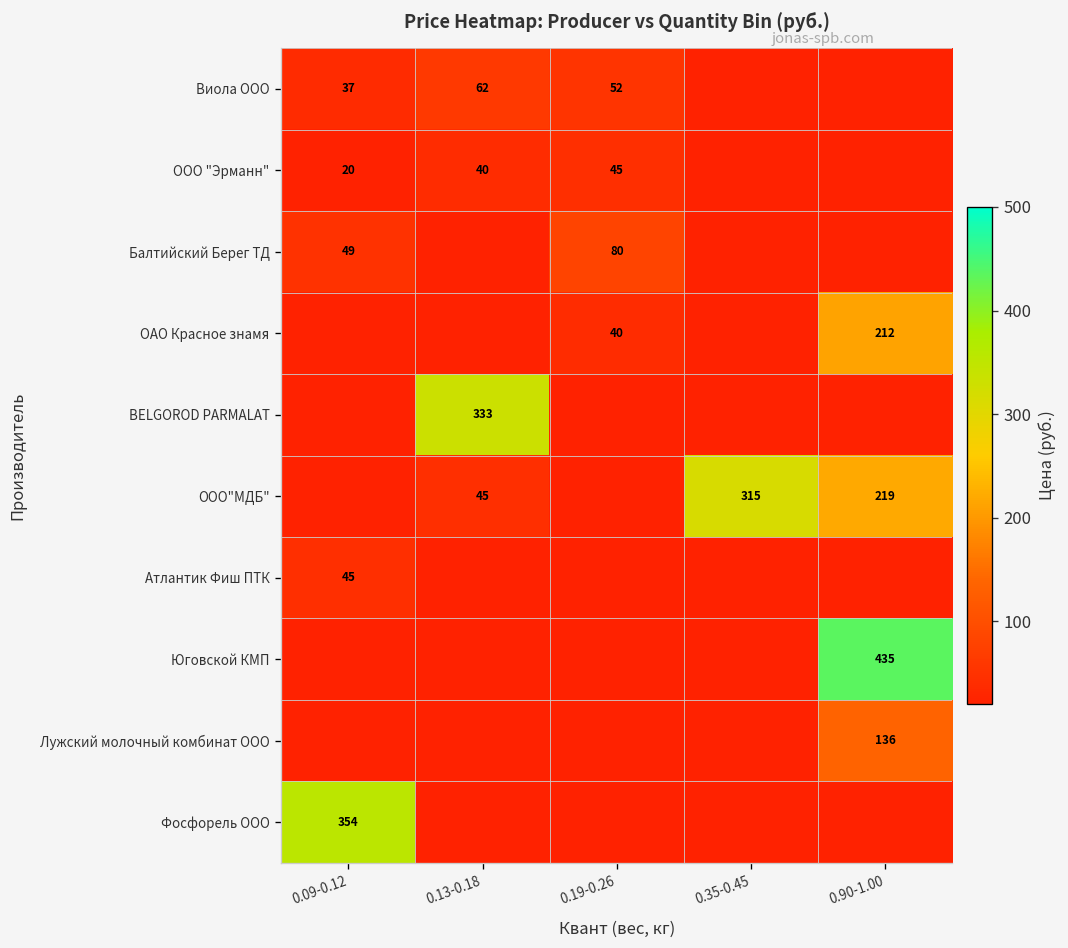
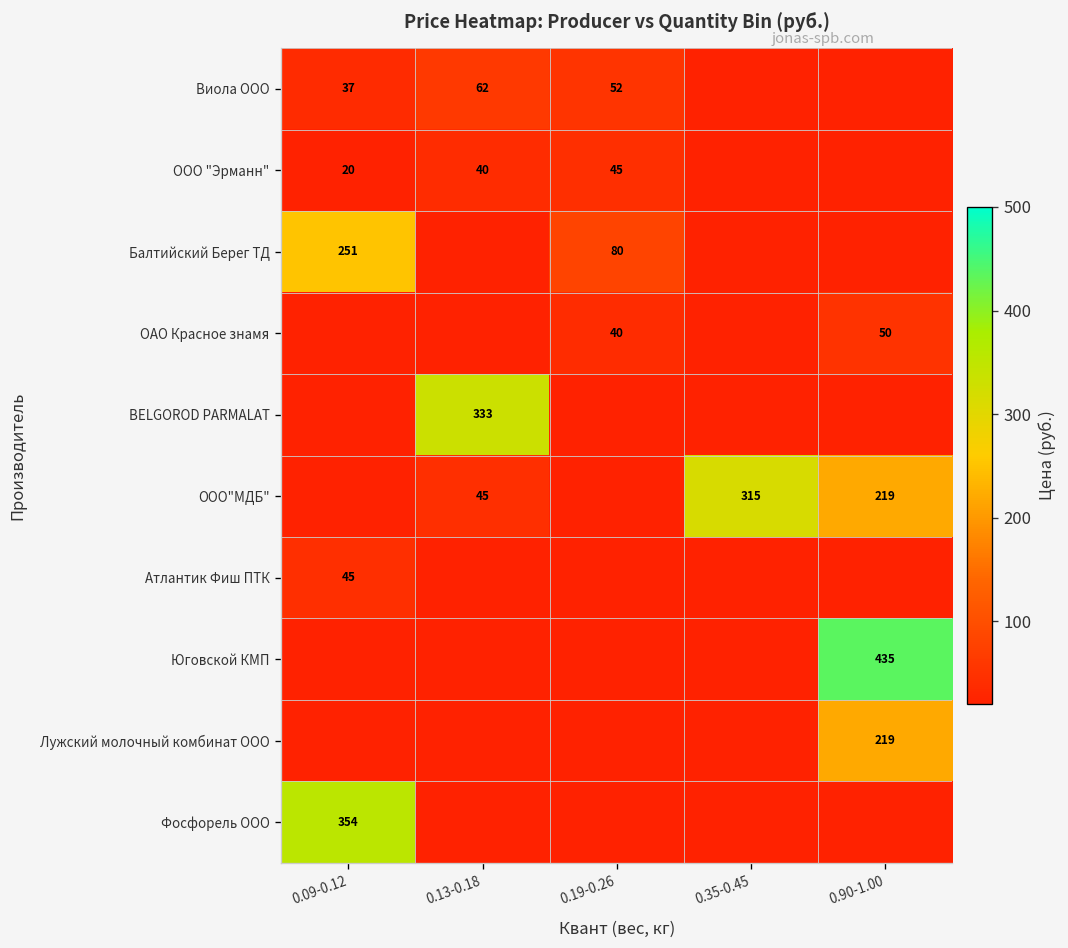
Балтийский Берег ТД, 0.09-0.12: 49 -> 251
ОАО Красное знамя, 0.90-1.00: 212 -> 50
Лужский молочный комбинат ООО, 0.90-1.00: 136 -> 219
